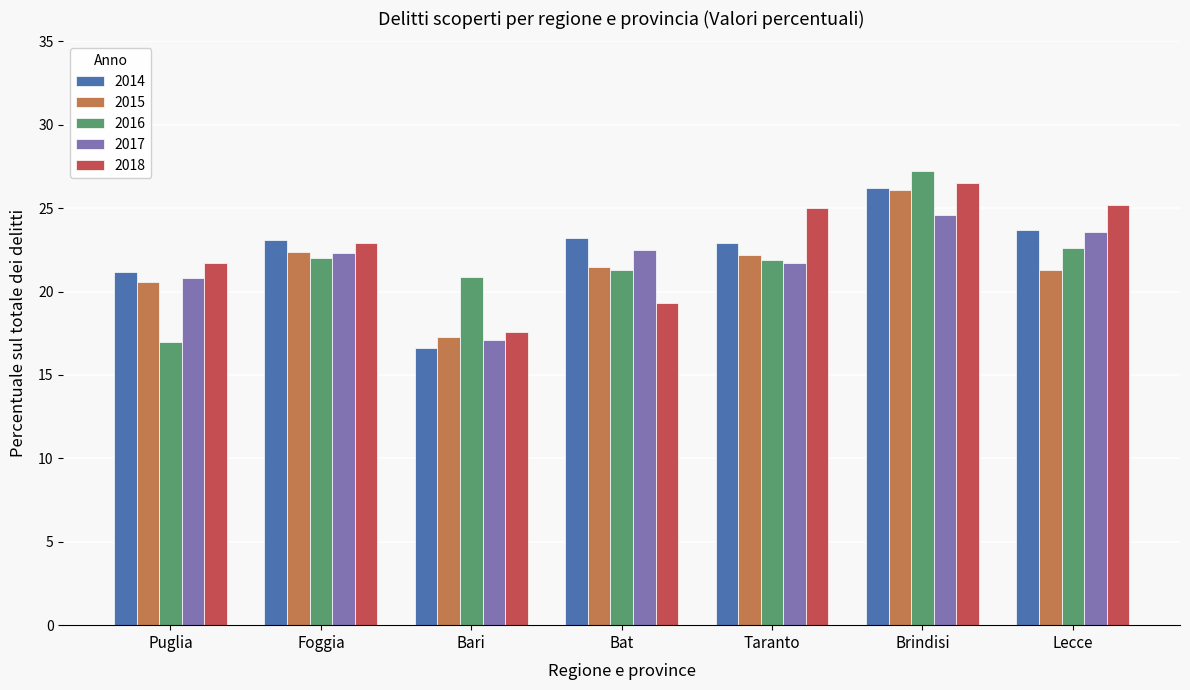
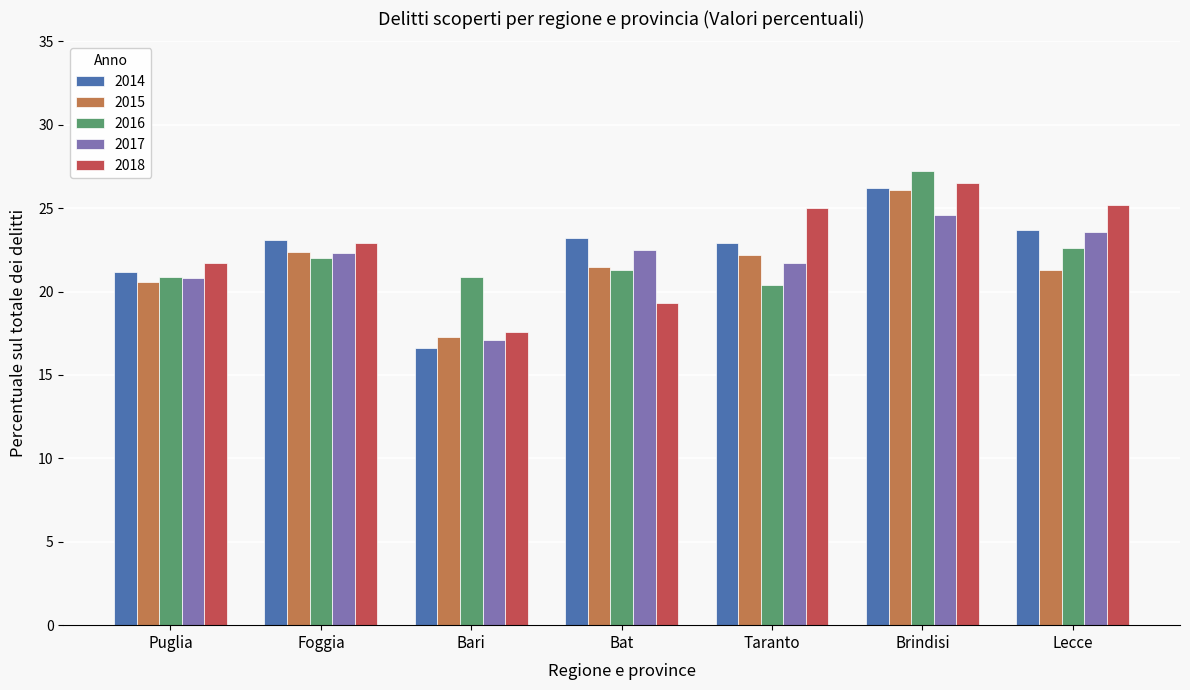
2016, Puglia: 17.0 -> 20.9
2016, Taranto: 21.9 -> 20.4
